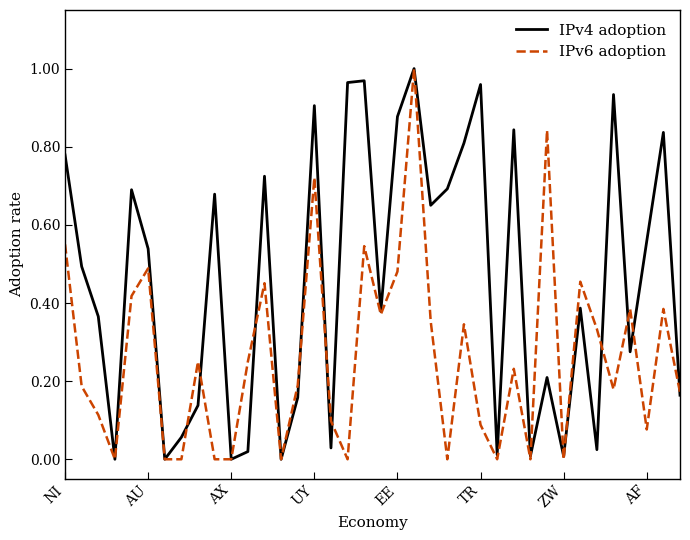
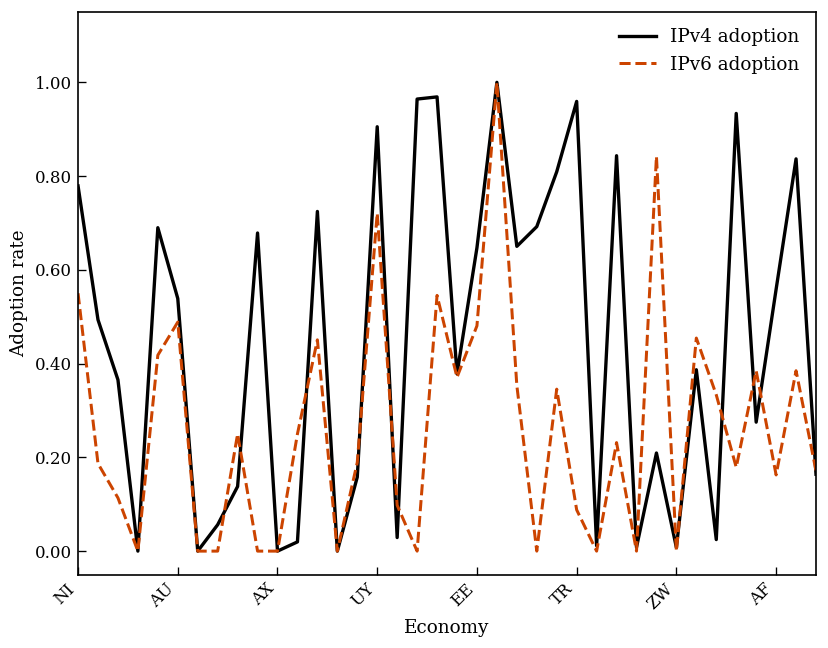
IPv4 adoption, EE: 0.88 -> 0.65
IPv6 adoption, AF: 0.08 -> 0.16
